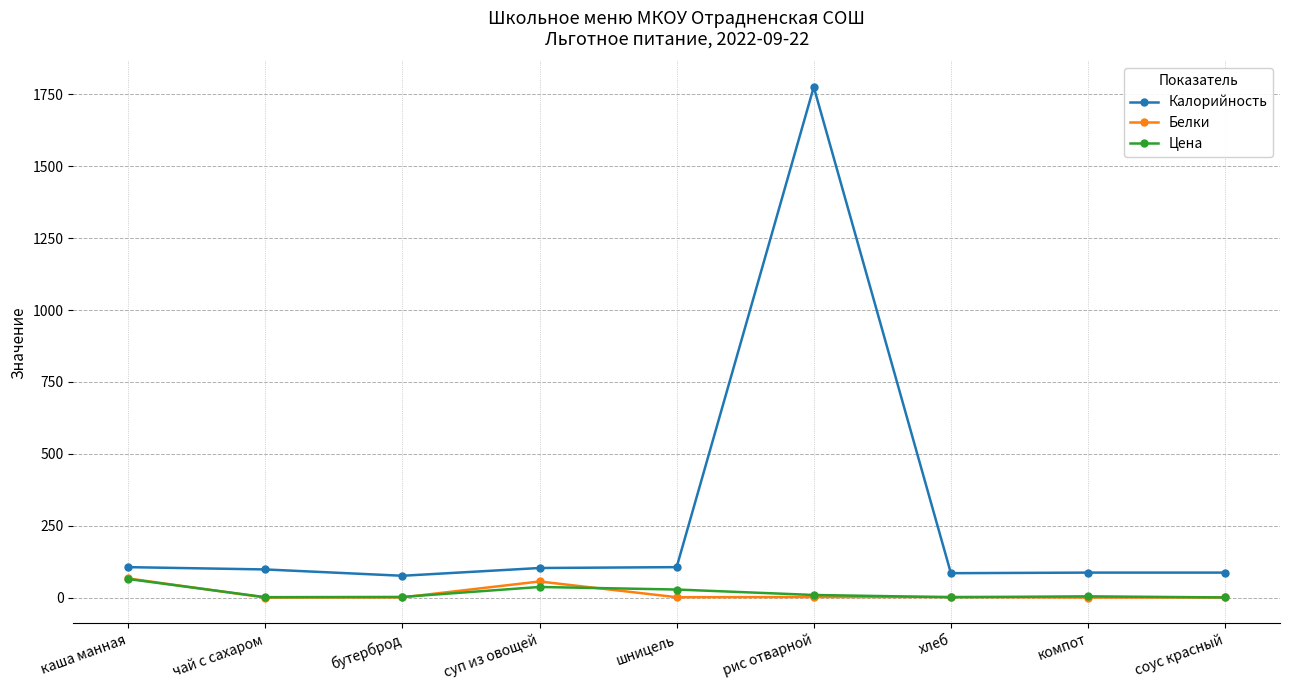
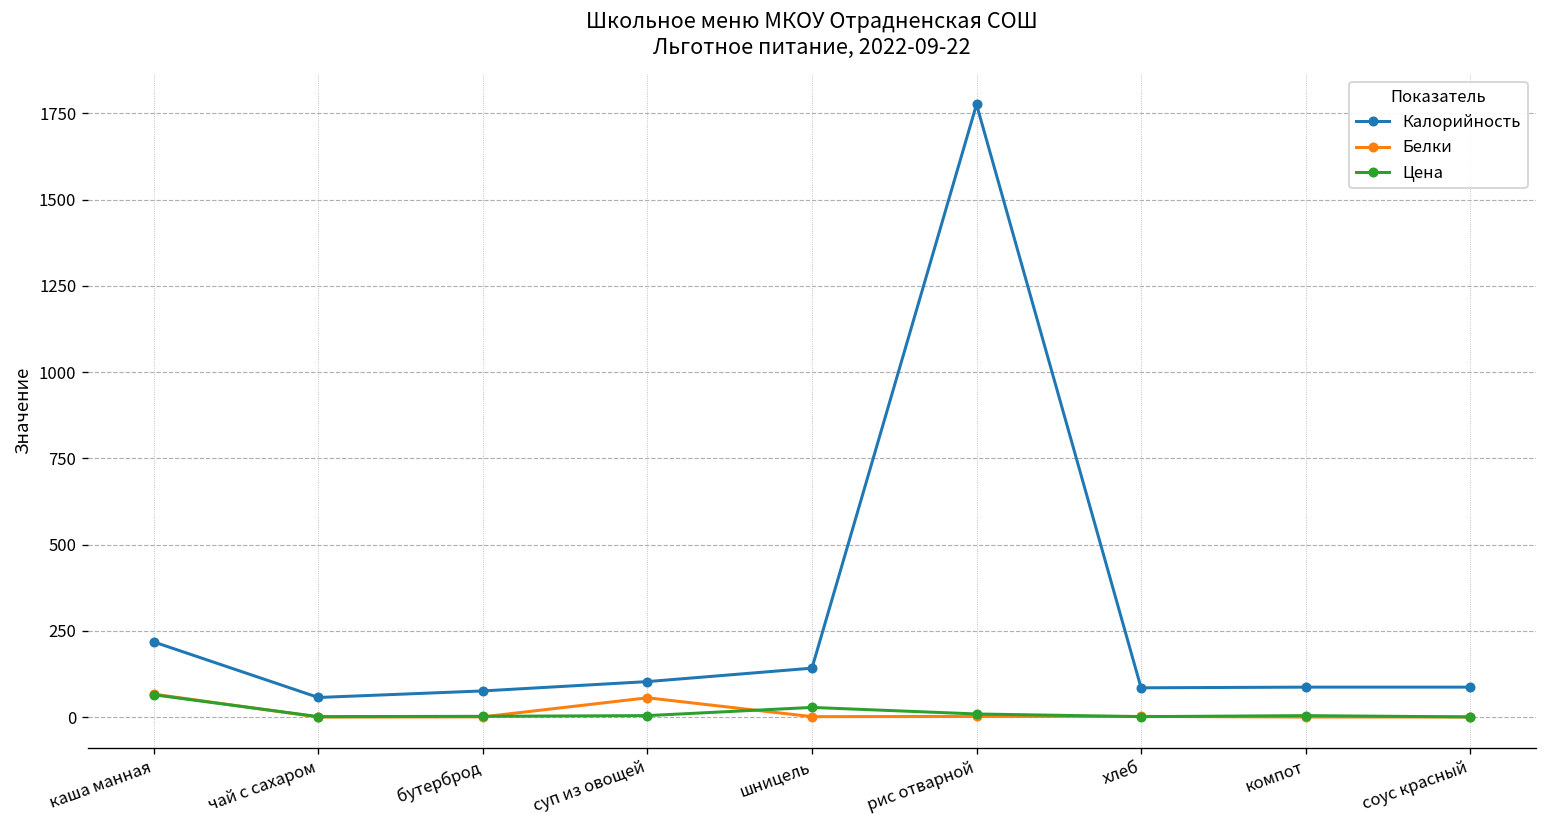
Калорийность, каша манная: 110 -> 220
Калорийность, чай с сахаром: 100 -> 60
Цена, суп из овощей: 40 -> 0
Калорийность, шницель: 110 -> 140
